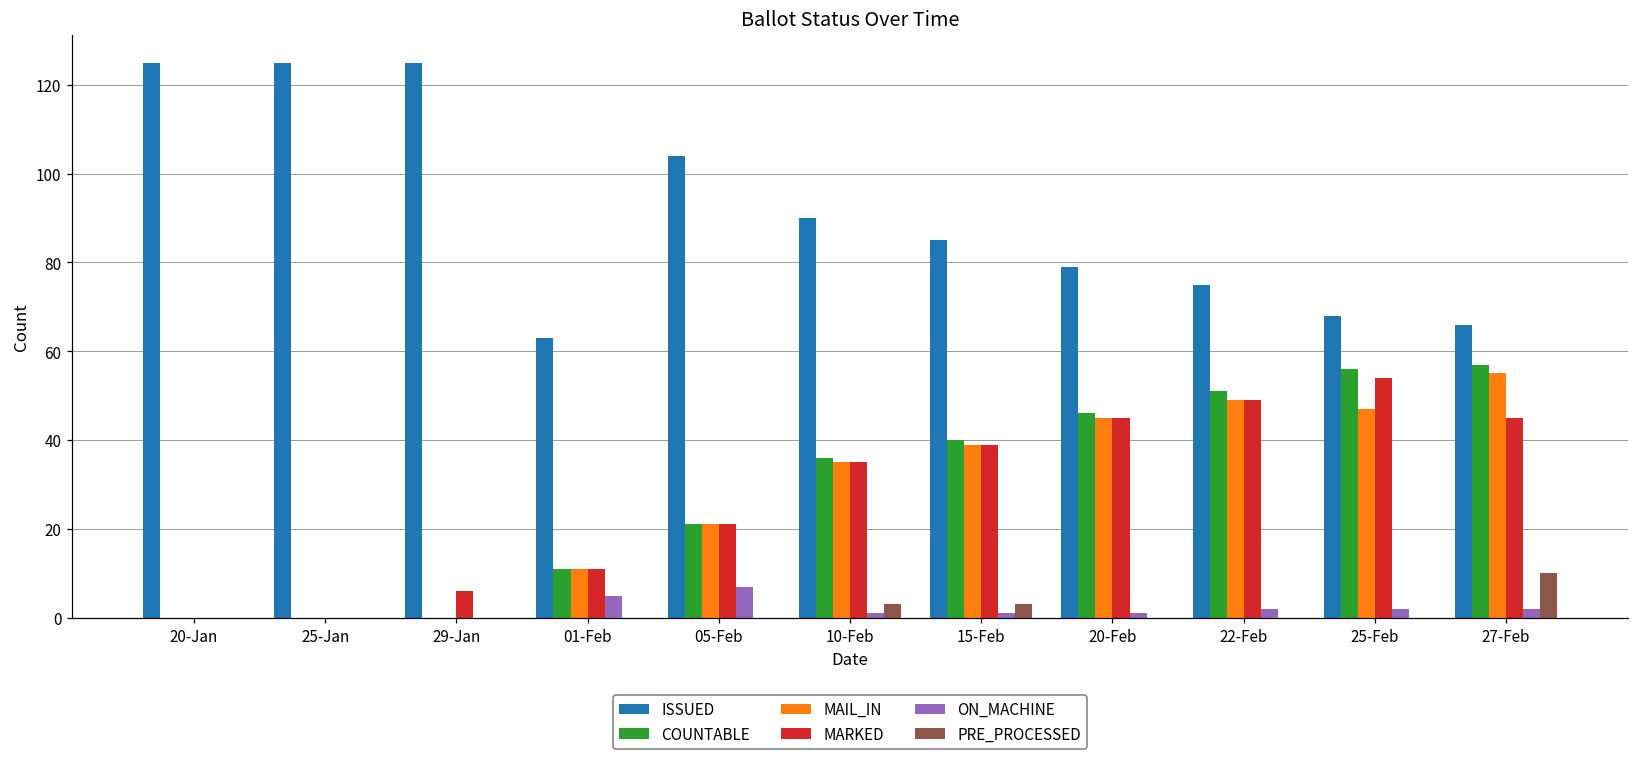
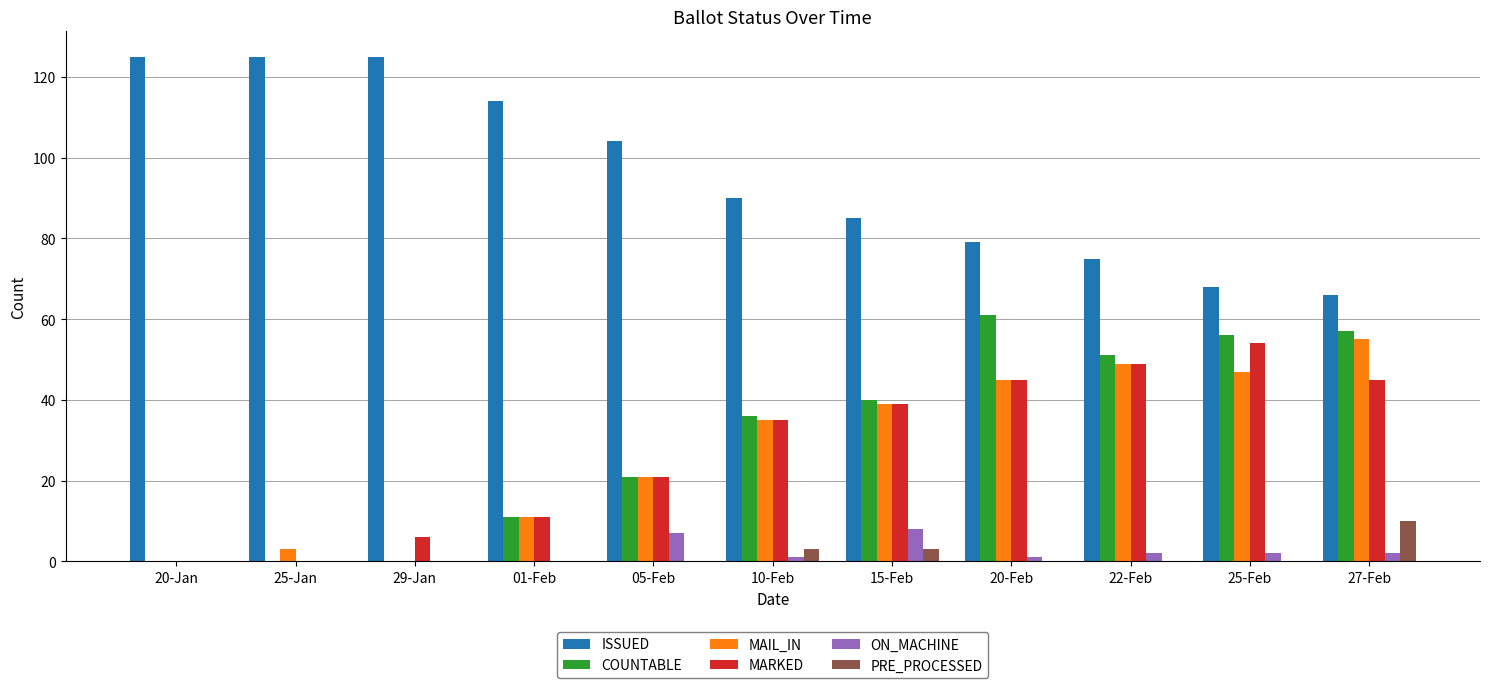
MAIL_IN, 25-Jan: 0 -> 3
ISSUED, 01-Feb: 63 -> 114
ON_MACHINE, 01-Feb: 5 -> 0
ON_MACHINE, 15-Feb: 1 -> 8
COUNTABLE, 20-Feb: 46 -> 61
